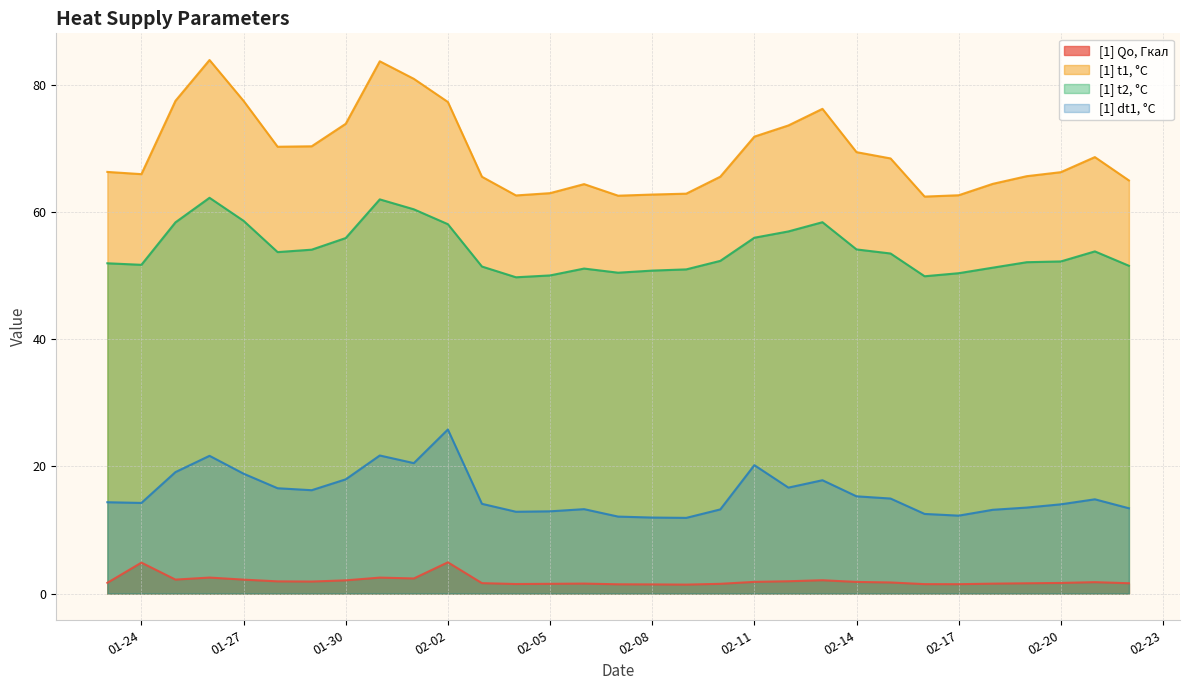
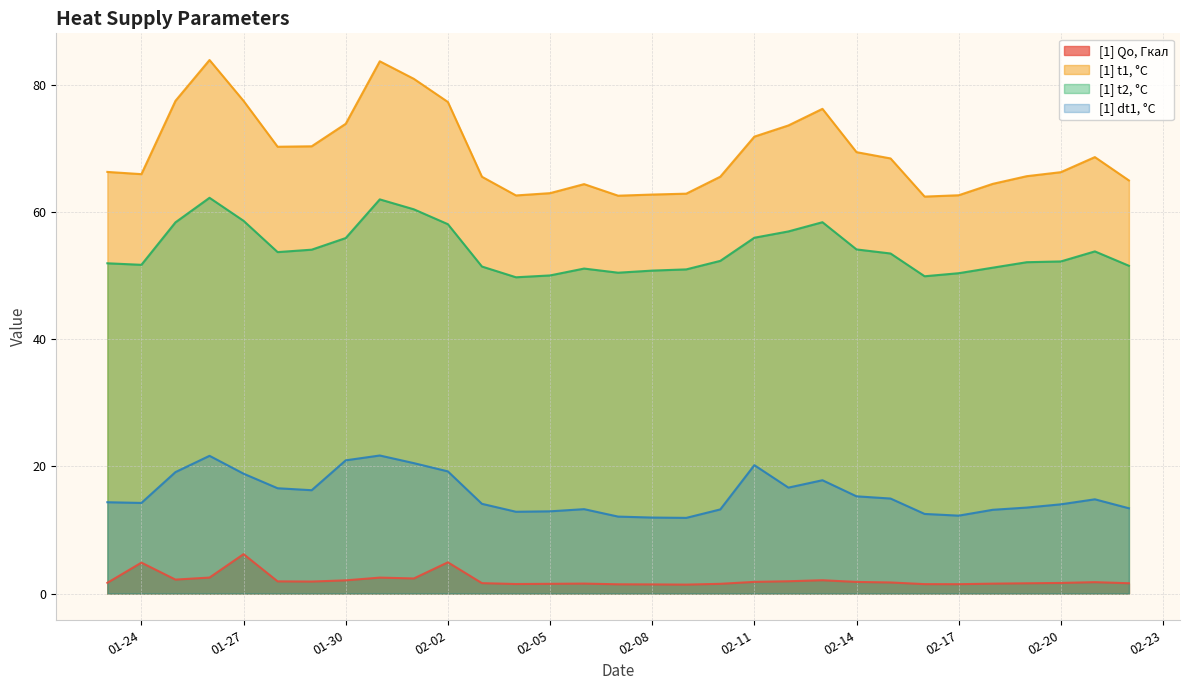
[1] Qo, Гкал, 01-27: 2 -> 6
[1] dt1, °C, 01-30: 18 -> 21
[1] dt1, °C, 02-02: 26 -> 19
